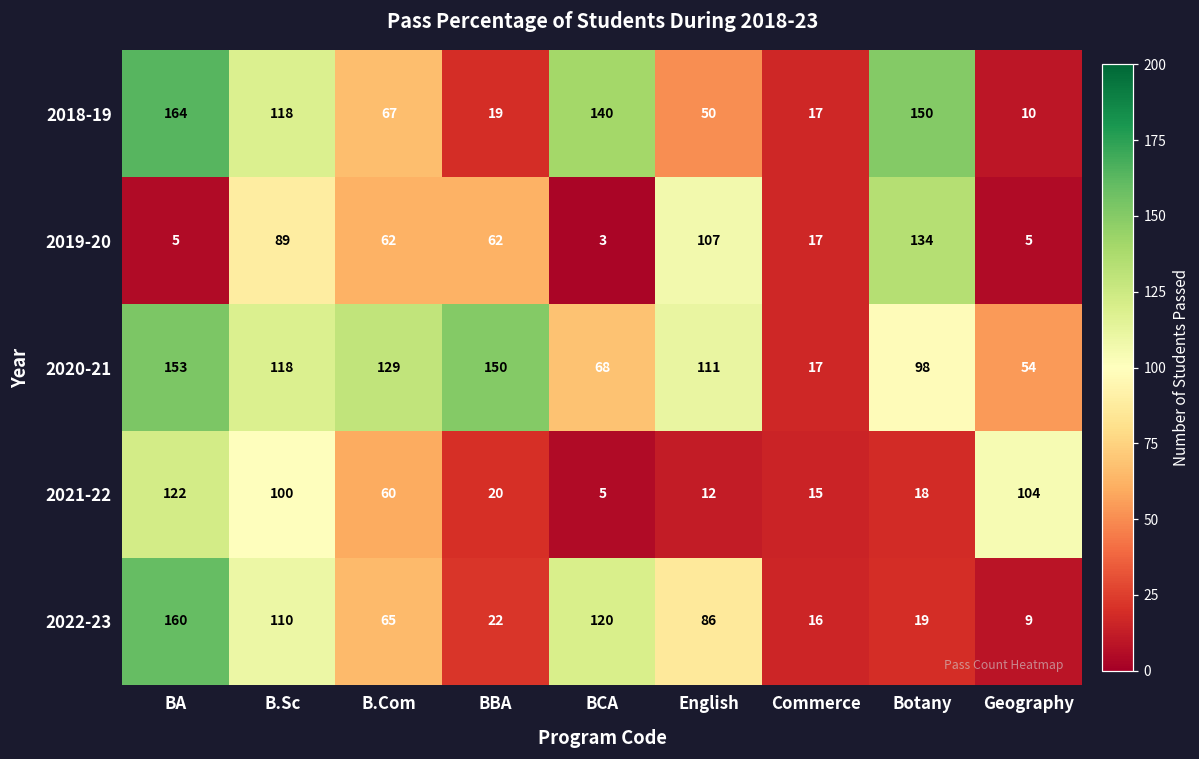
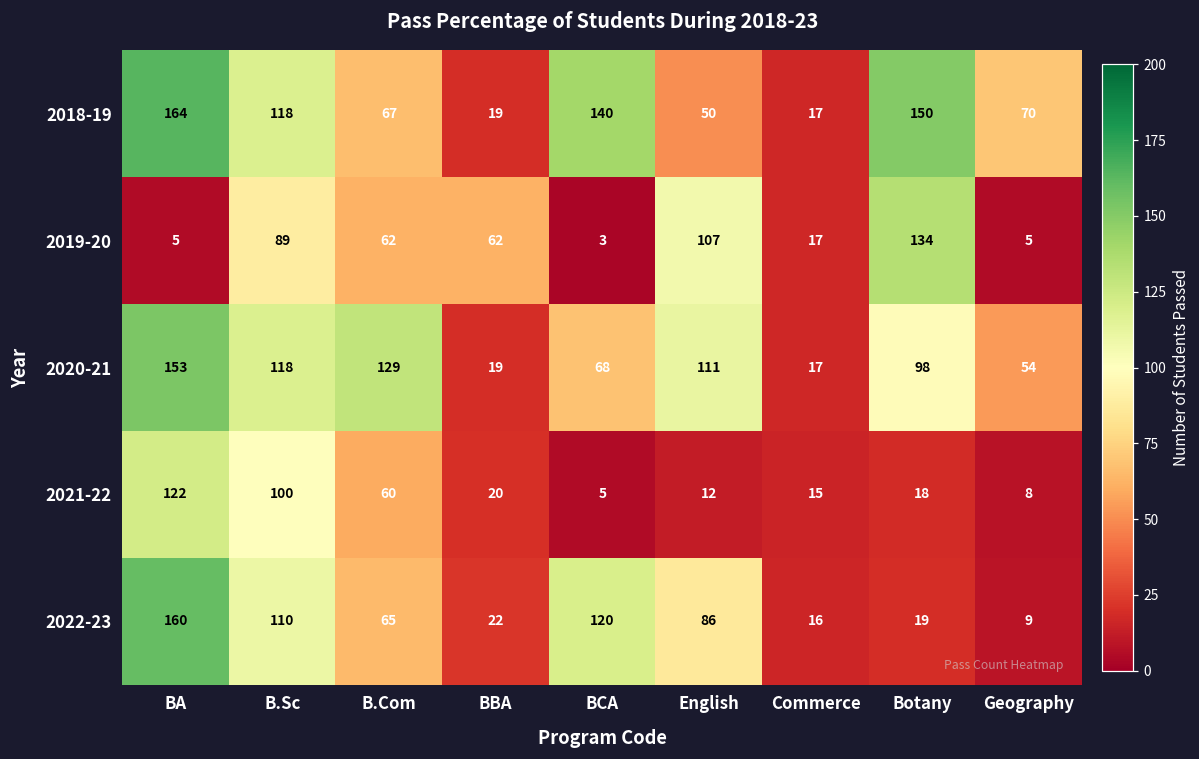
2018-19, Geography: 10 -> 70
2020-21, BBA: 150 -> 19
2021-22, Geography: 104 -> 8
